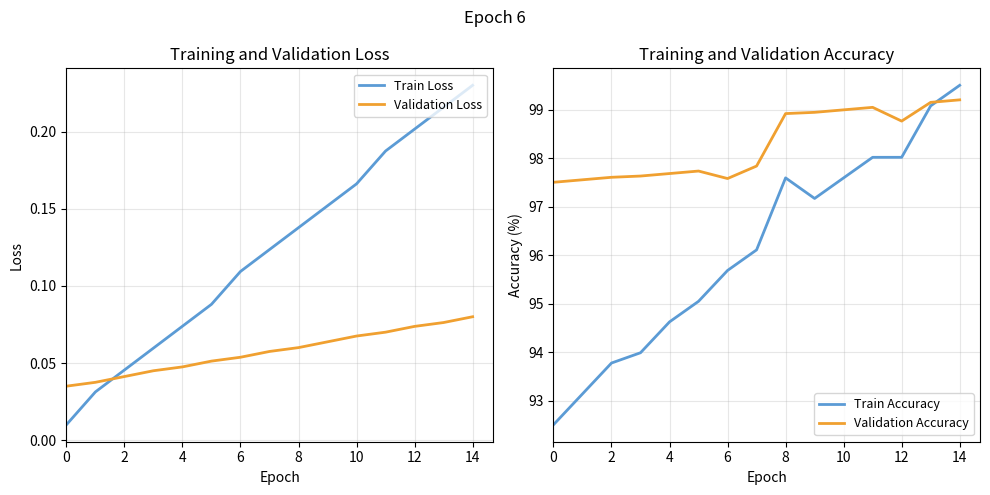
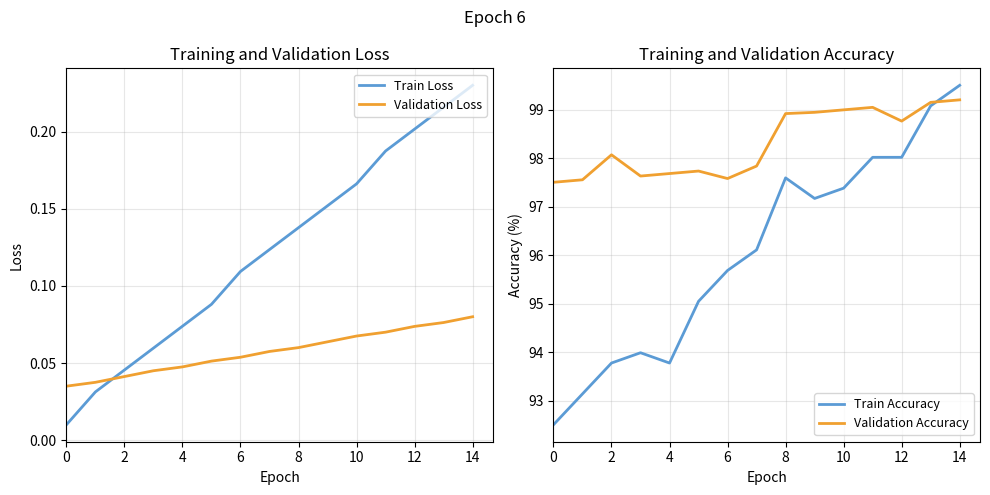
Training and Validation Accuracy, Validation Accuracy, 2: 97.6 -> 98.1
Training and Validation Accuracy, Train Accuracy, 4: 94.6 -> 93.8
Training and Validation Accuracy, Train Accuracy, 10: 97.6 -> 97.4
